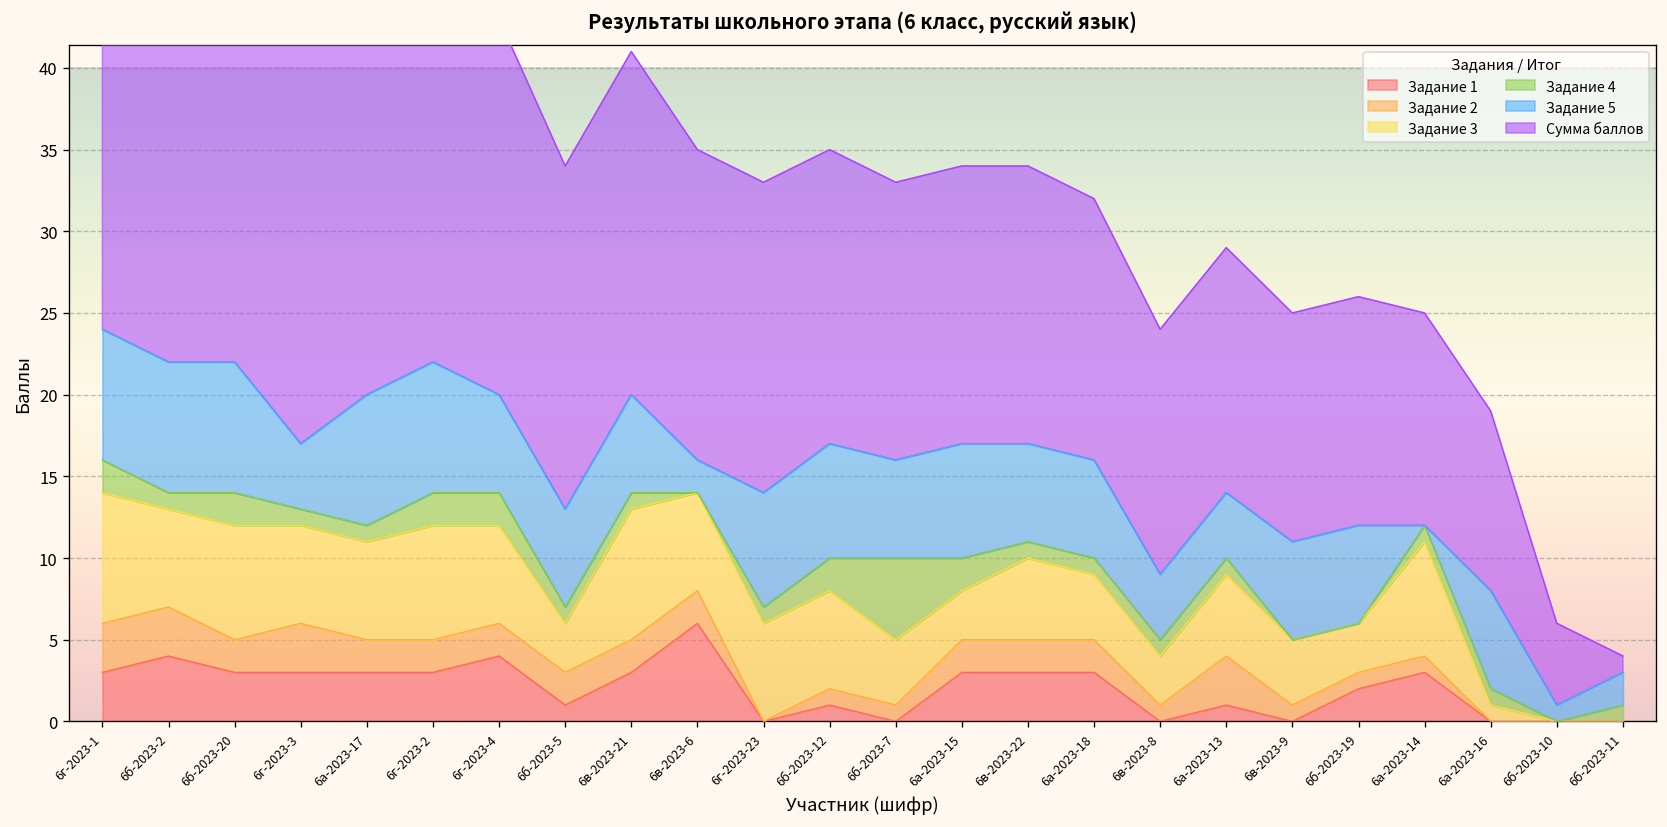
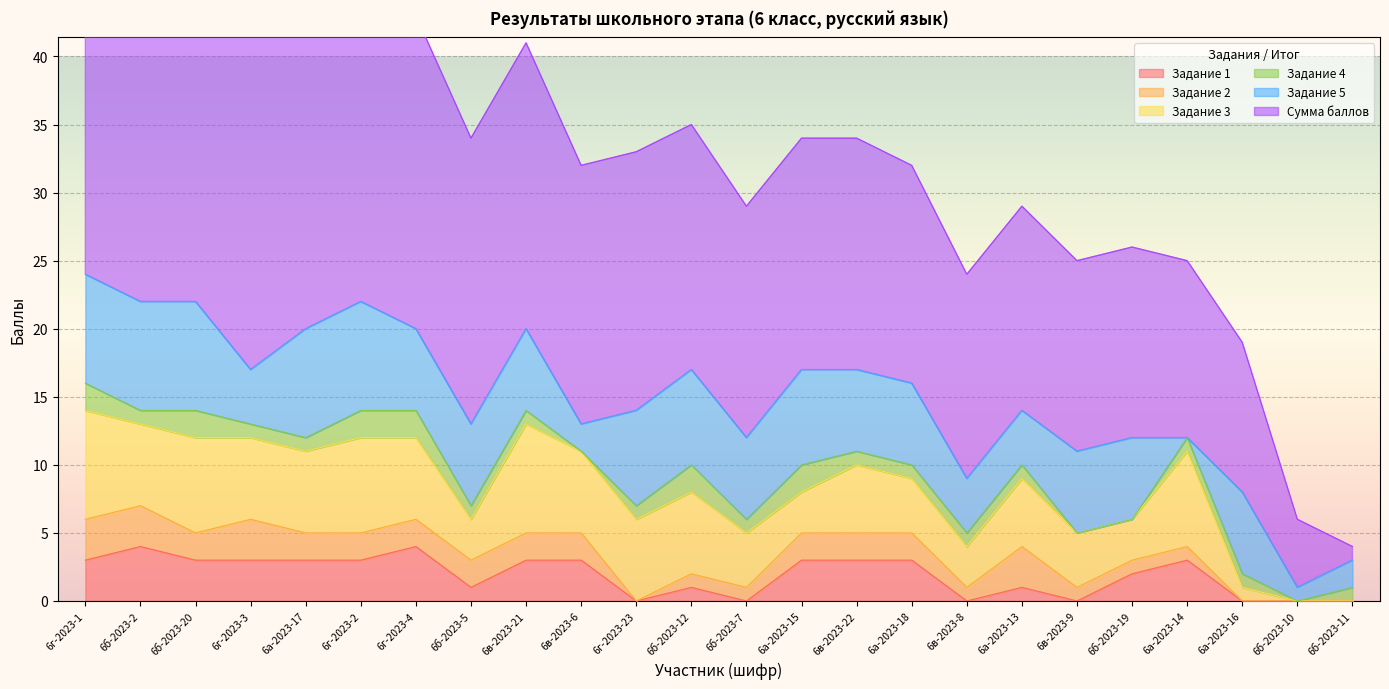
Задание 1, 6в-2023-6: 6 -> 3
Задание 4, 6б-2023-7: 5 -> 1
